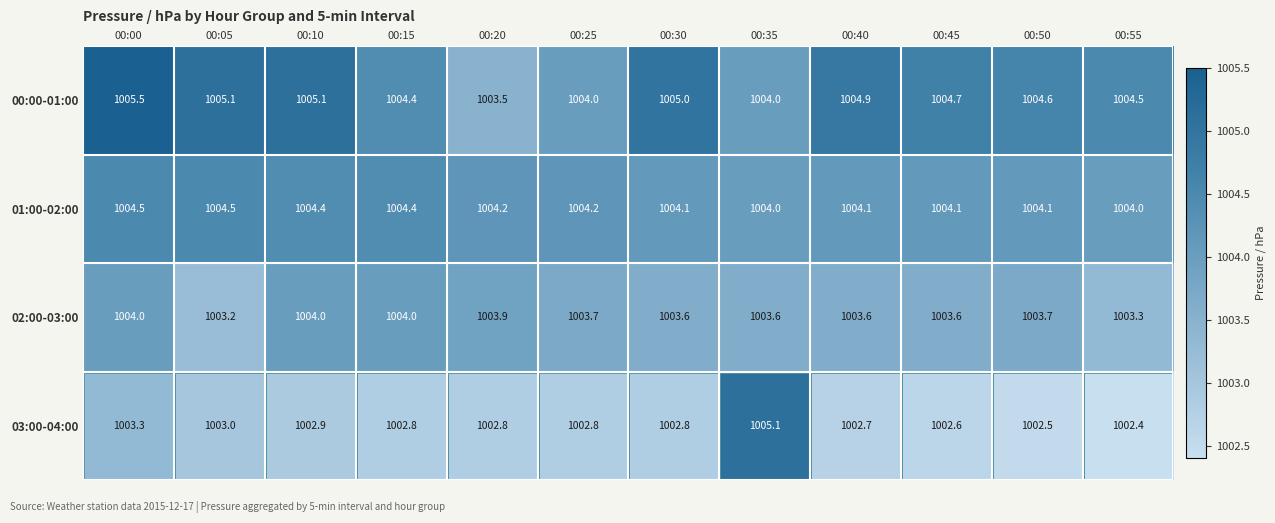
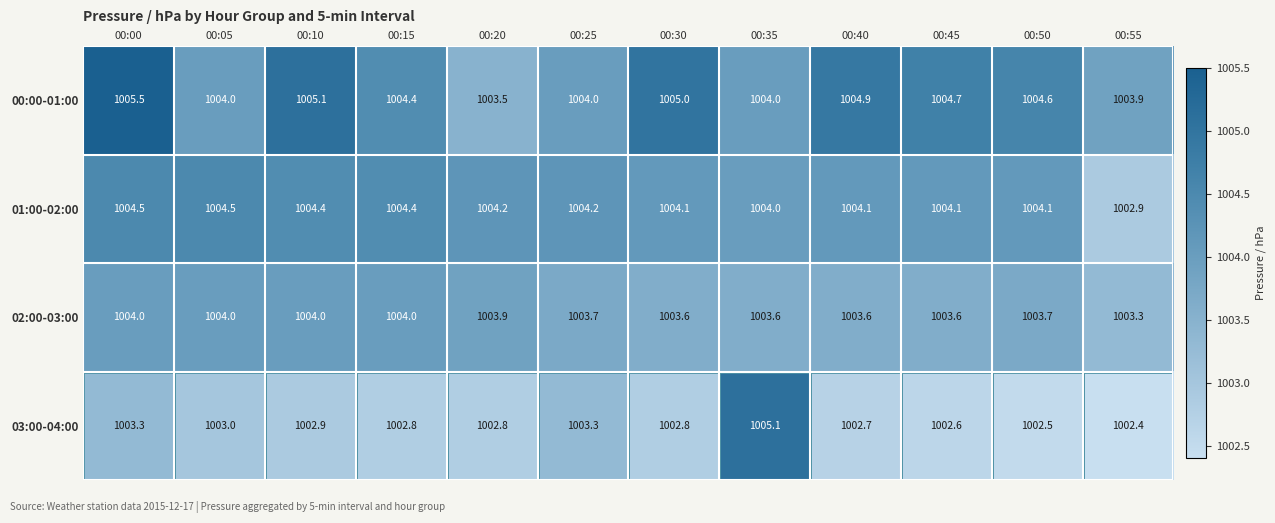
00:00-01:00, 00:05: 1005.1 -> 1004.0
00:00-01:00, 00:55: 1004.5 -> 1003.9
01:00-02:00, 00:55: 1004.0 -> 1002.9
02:00-03:00, 00:05: 1003.2 -> 1004.0
03:00-04:00, 00:25: 1002.8 -> 1003.3
